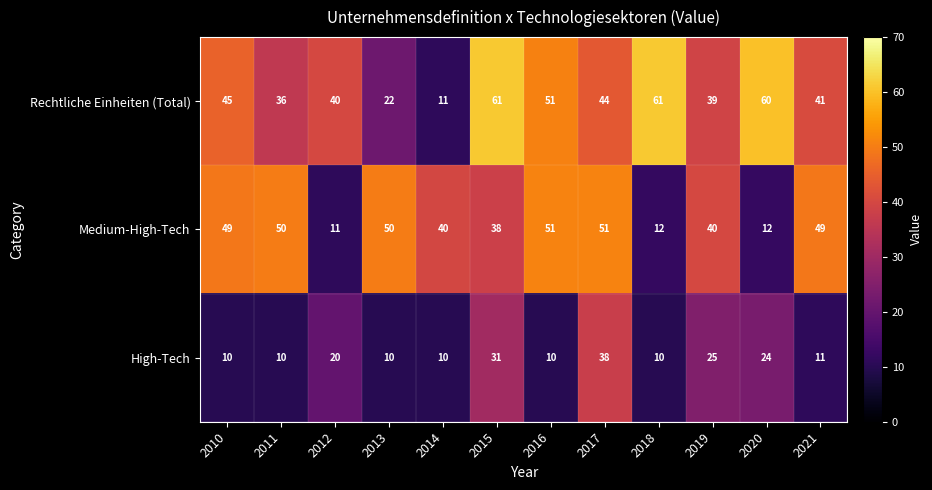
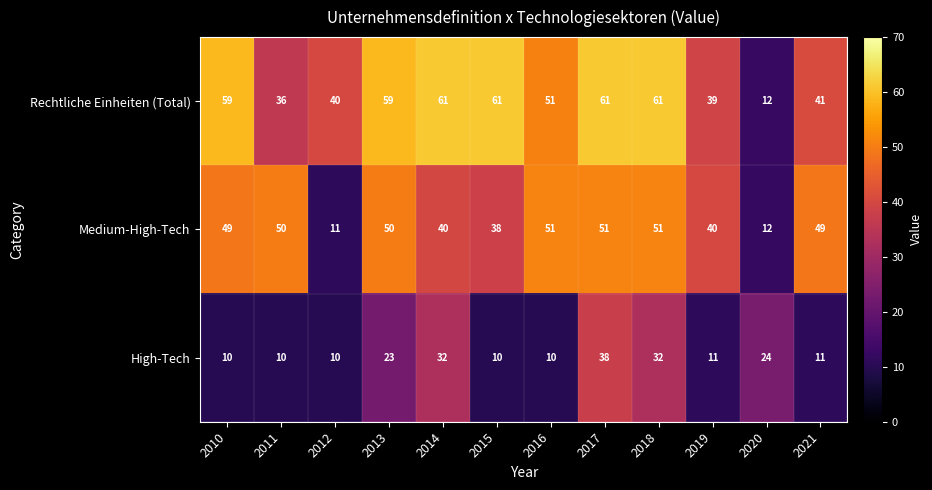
Rechtliche Einheiten (Total), 2010: 45 -> 59
Rechtliche Einheiten (Total), 2013: 22 -> 59
Rechtliche Einheiten (Total), 2014: 11 -> 61
Rechtliche Einheiten (Total), 2017: 44 -> 61
Rechtliche Einheiten (Total), 2020: 60 -> 12
Medium-High-Tech, 2018: 12 -> 51
High-Tech, 2012: 20 -> 10
High-Tech, 2013: 10 -> 23
High-Tech, 2014: 10 -> 32
High-Tech, 2015: 31 -> 10
High-Tech, 2018: 10 -> 32
High-Tech, 2019: 25 -> 11
